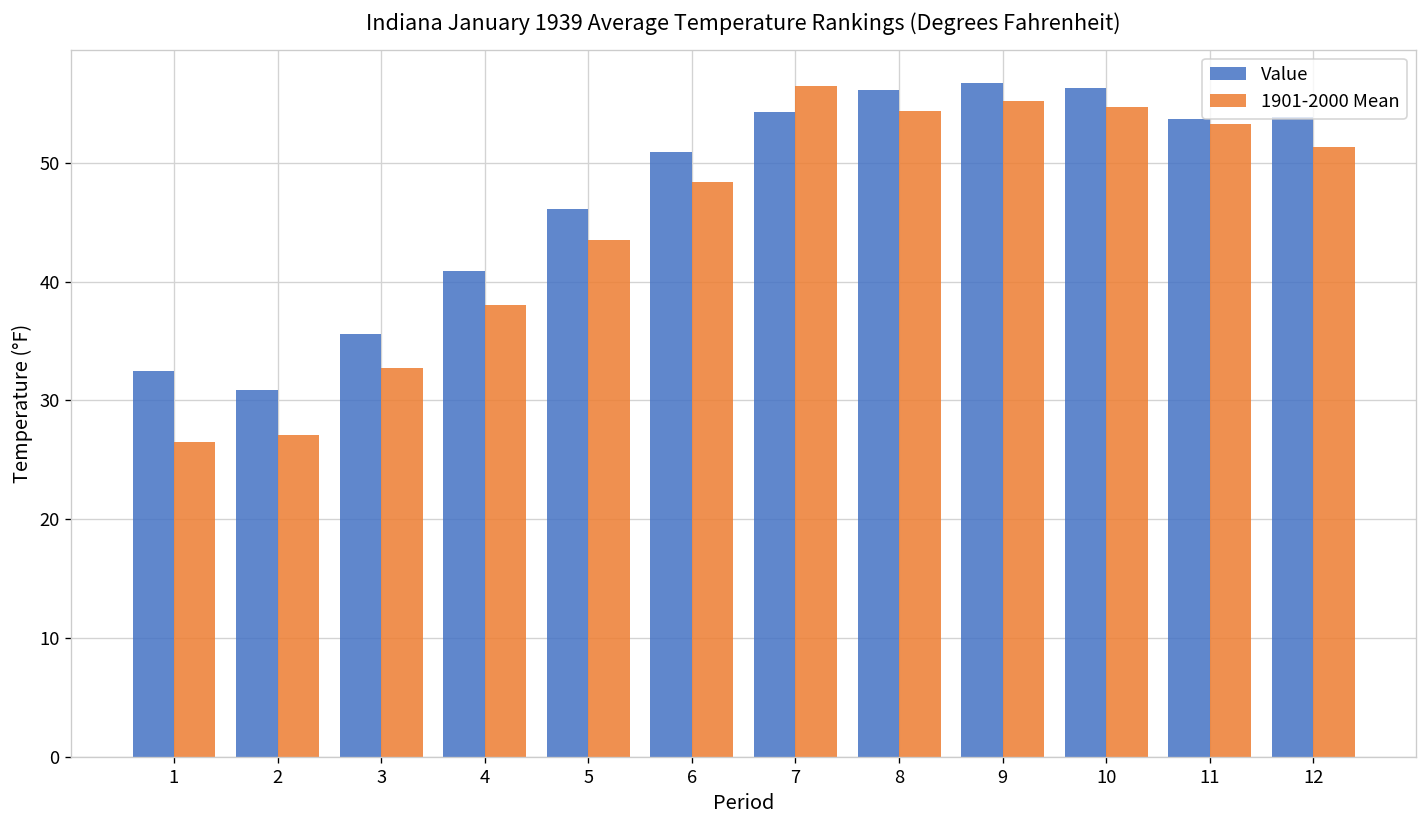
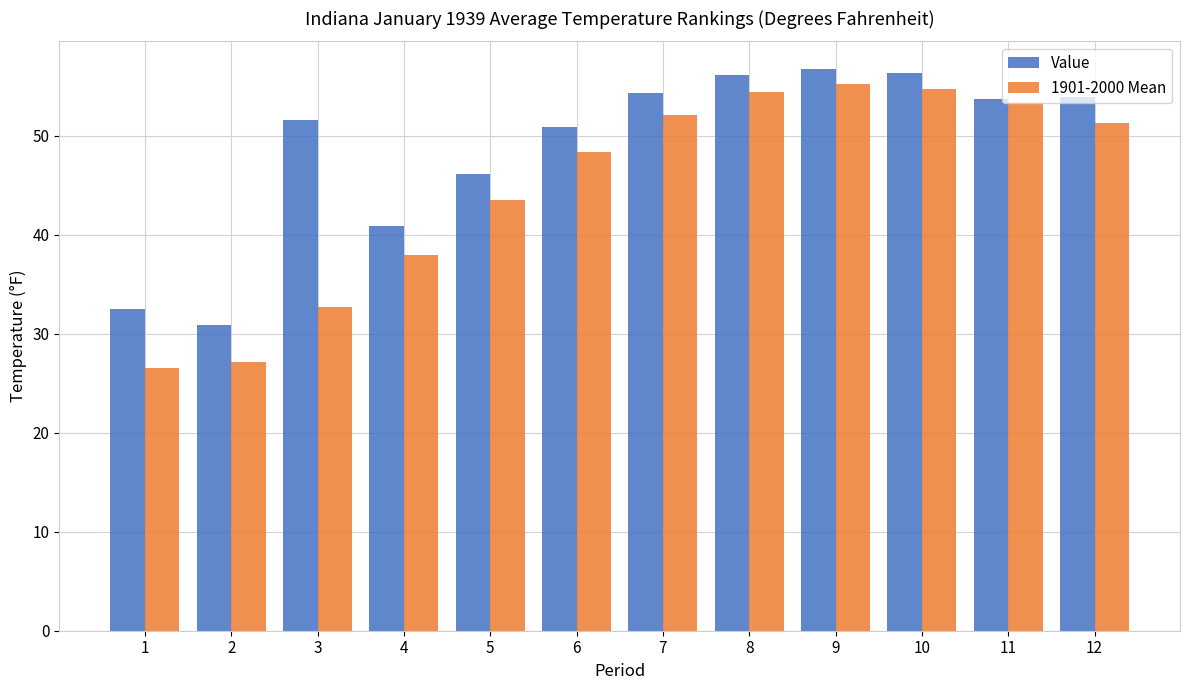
Value, 3: 36 -> 52
1901-2000 Mean, 7: 57 -> 52
